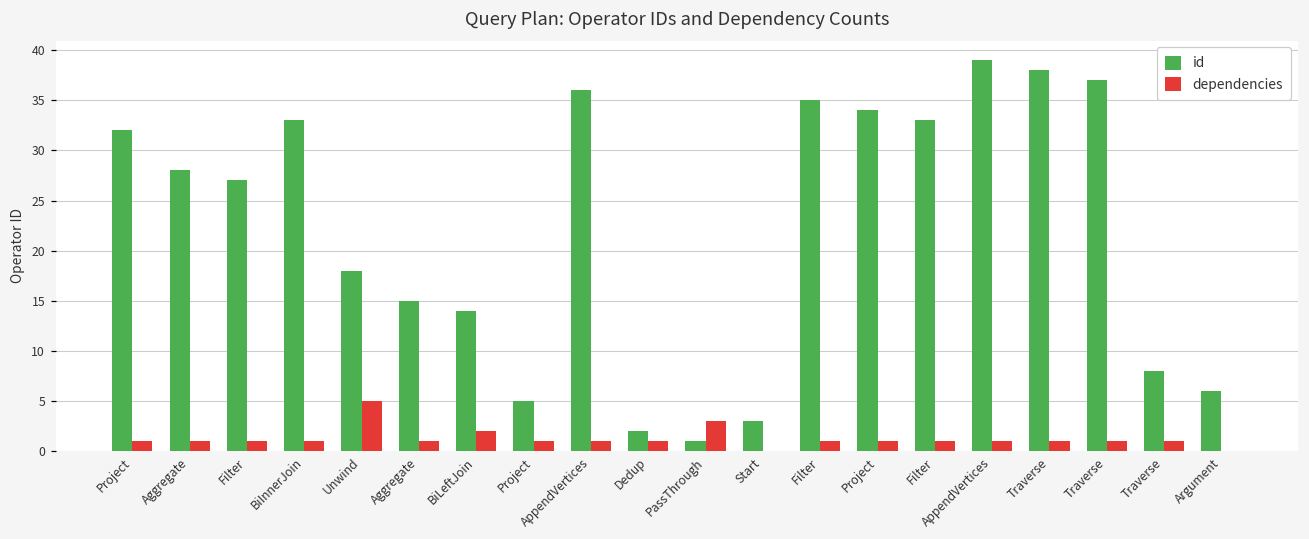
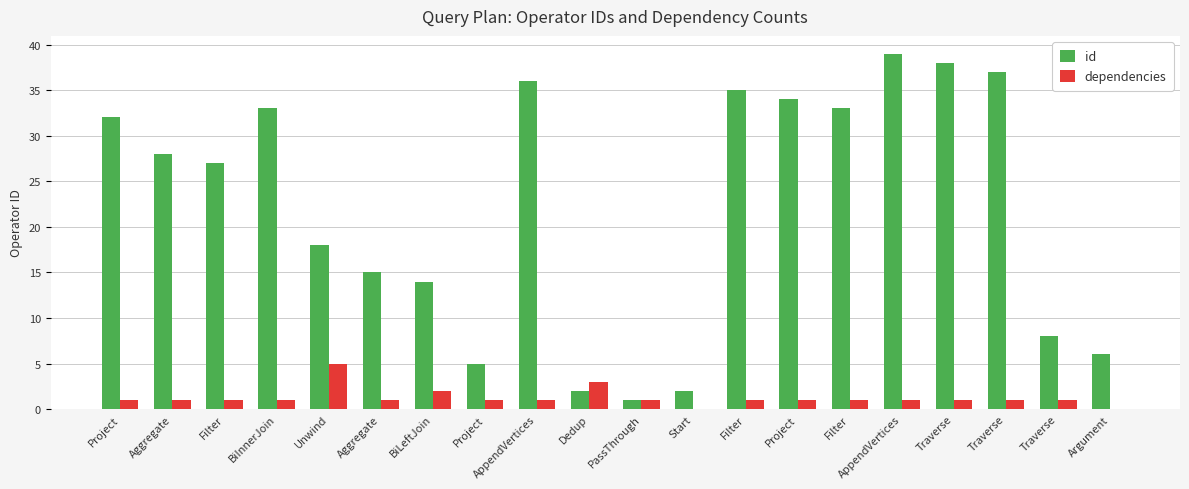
dependencies, Dedup: 1 -> 3
dependencies, PassThrough: 3 -> 1
id, Start: 3 -> 2
